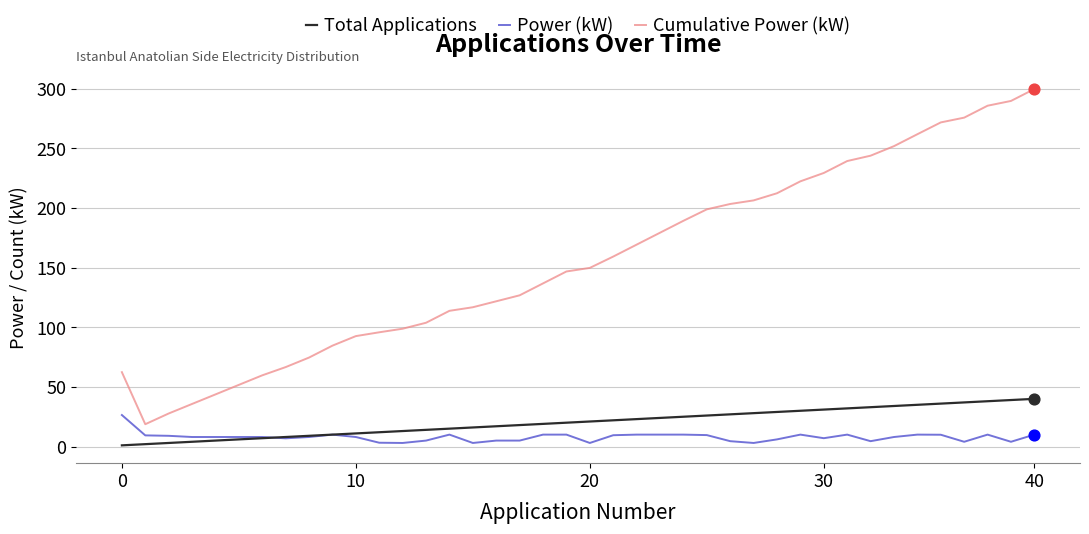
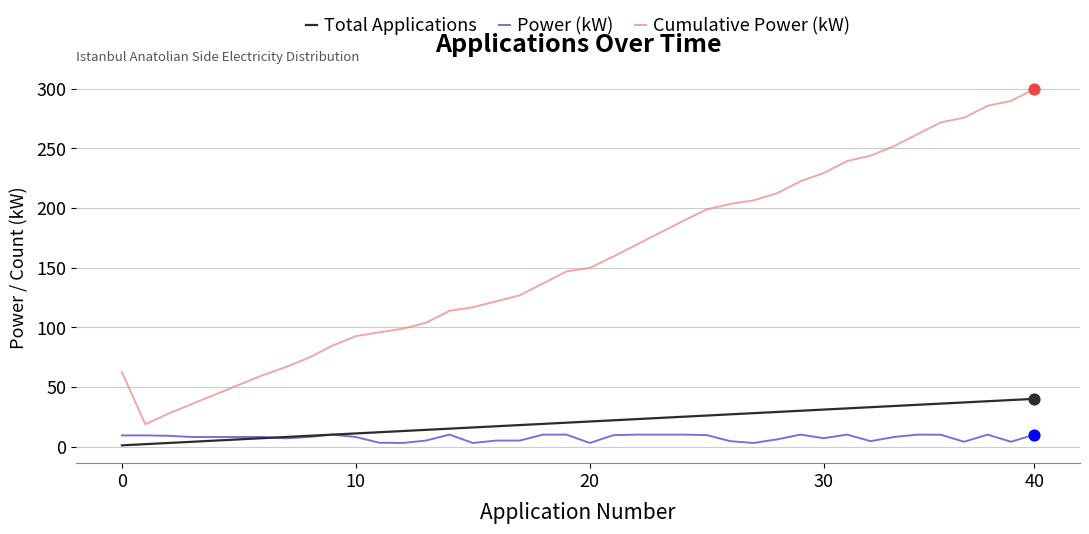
Power (kW), 0: 26 -> 9
